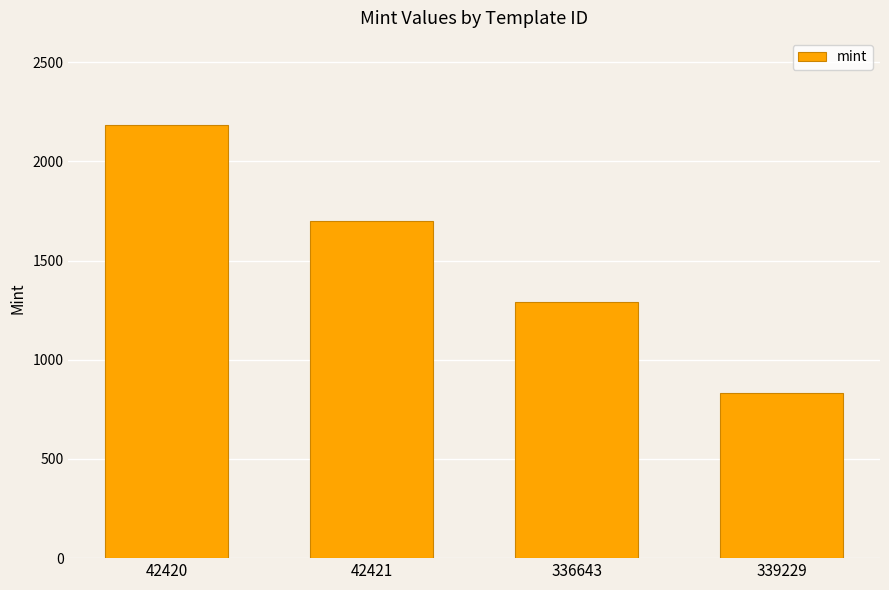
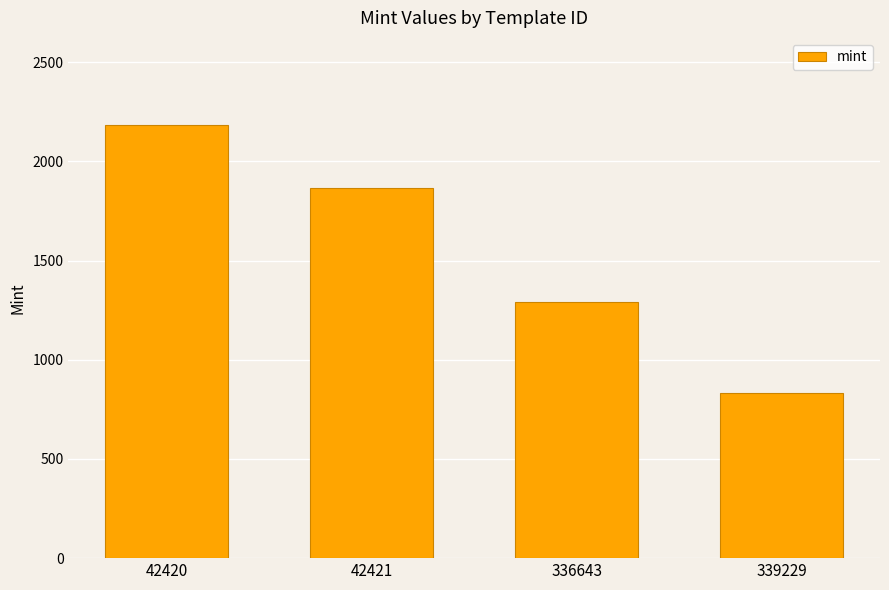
42421: 1700 -> 1870
